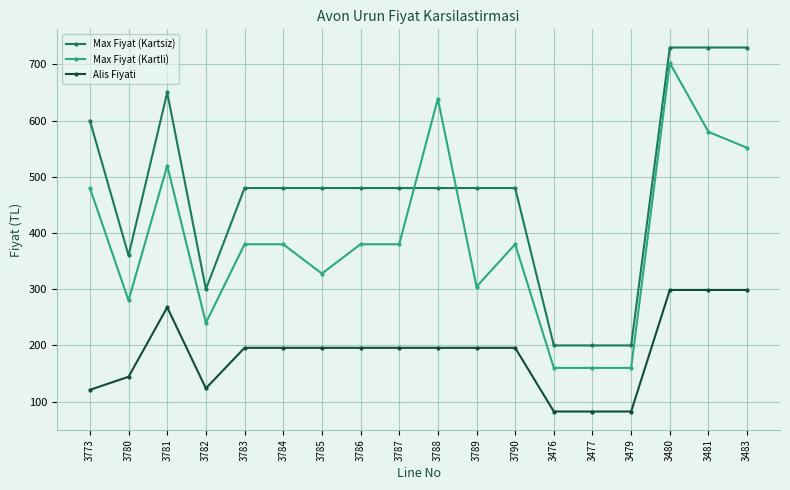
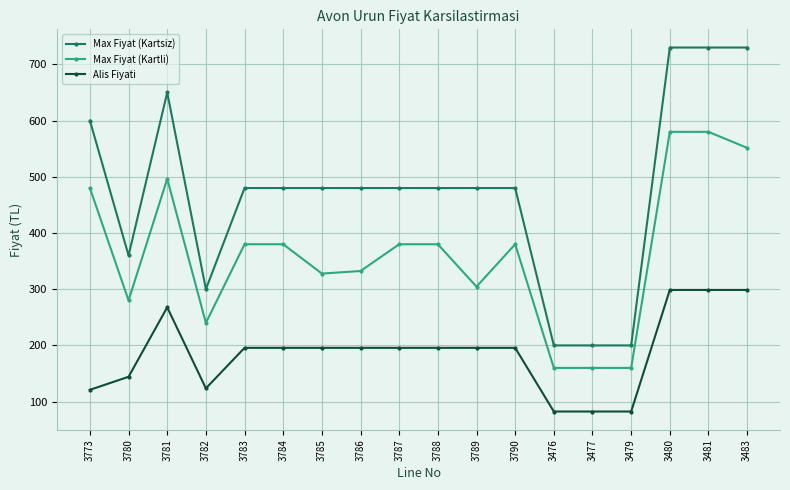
Max Fiyat (Kartli), 3781: 520 -> 500
Max Fiyat (Kartli), 3786: 380 -> 330
Max Fiyat (Kartli), 3788: 640 -> 380
Max Fiyat (Kartli), 3480: 700 -> 580
